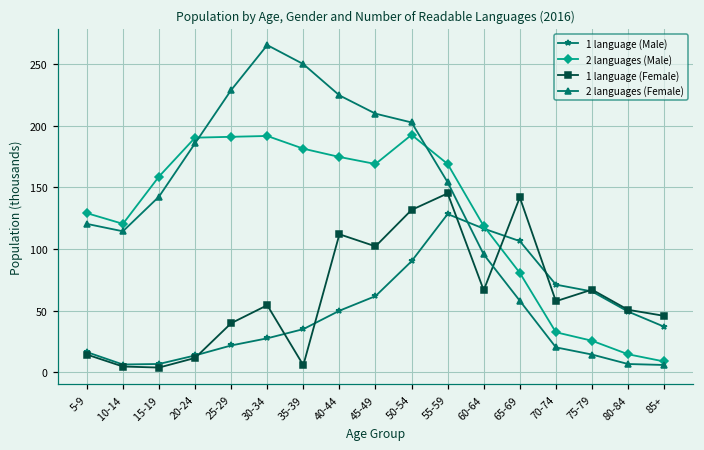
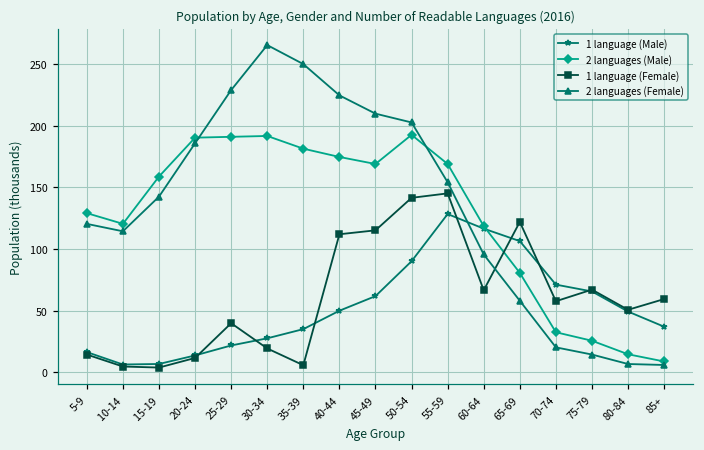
1 language (Female), 30-34: 54 -> 19
1 language (Female), 45-49: 102 -> 115
1 language (Female), 50-54: 132 -> 142
1 language (Female), 65-69: 142 -> 122
1 language (Female), 85+: 46 -> 59
